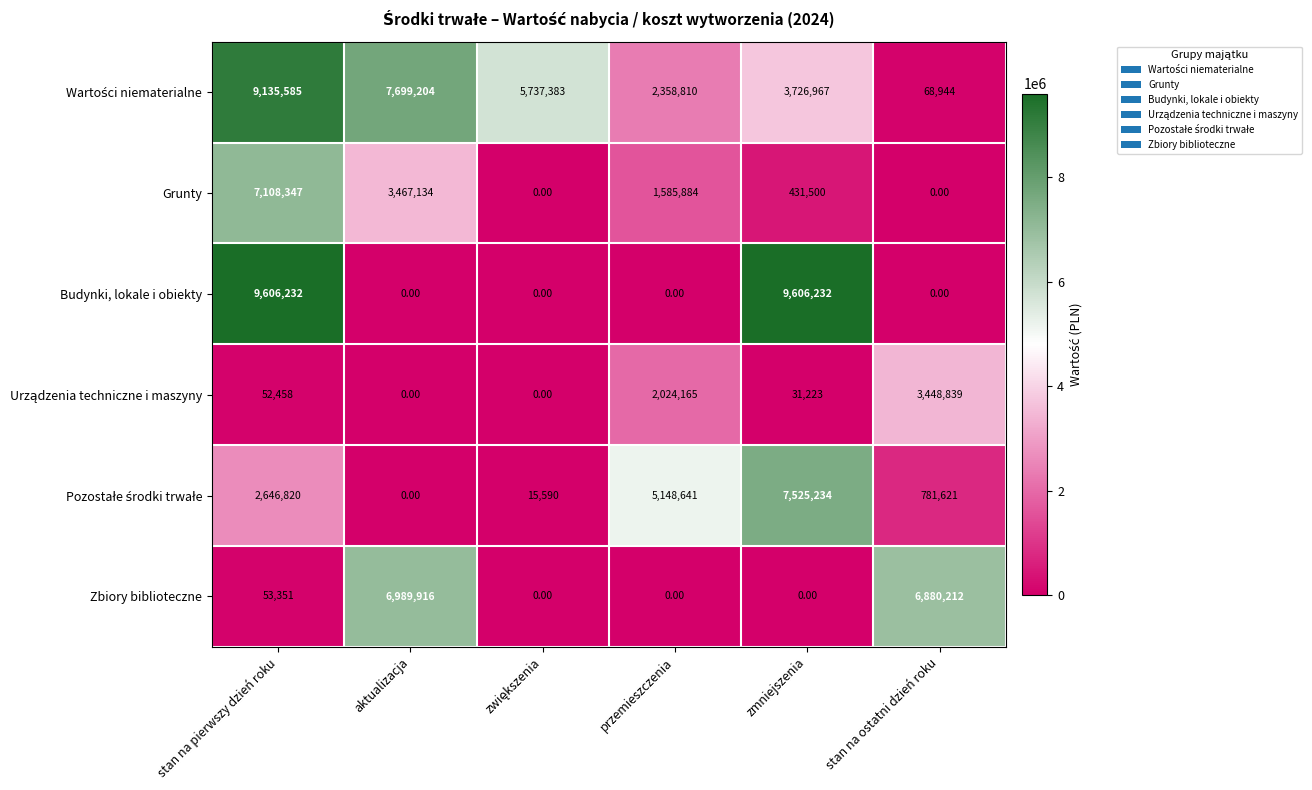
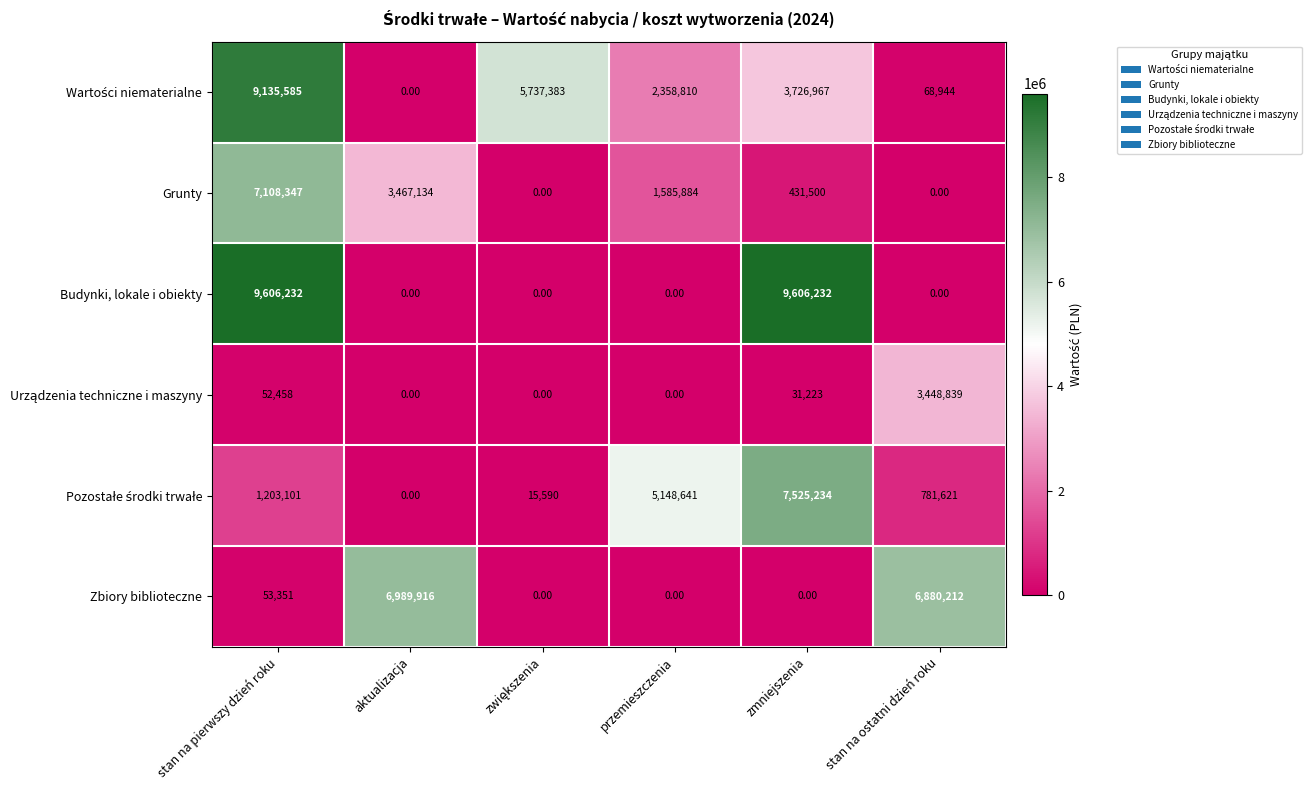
Wartości niematerialne, aktualizacja: 7,699,204 -> 0.00
Urządzenia techniczne i maszyny, przemieszczenia: 2,024,165 -> 0.00
Pozostałe środki trwałe, stan na pierwszy dzień roku: 2,646,820 -> 1,203,101
